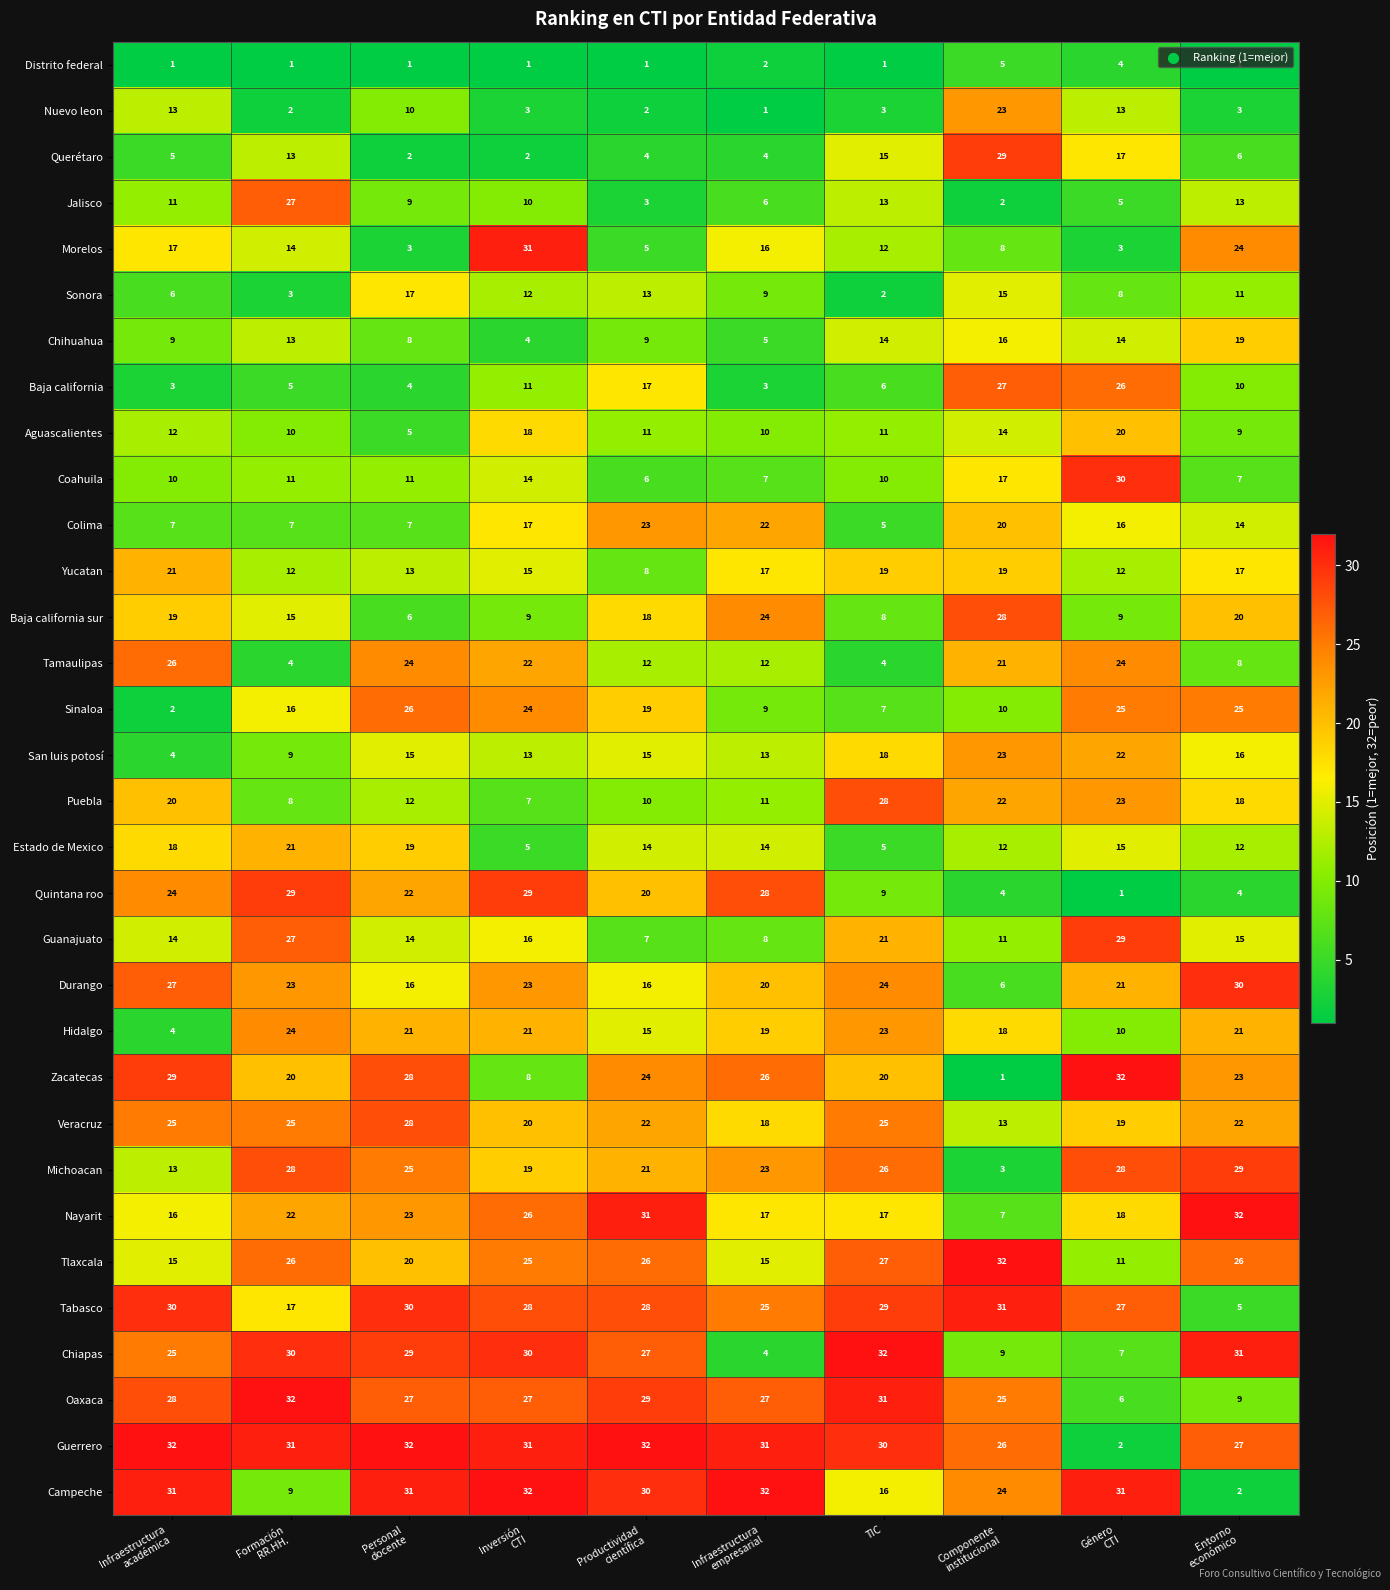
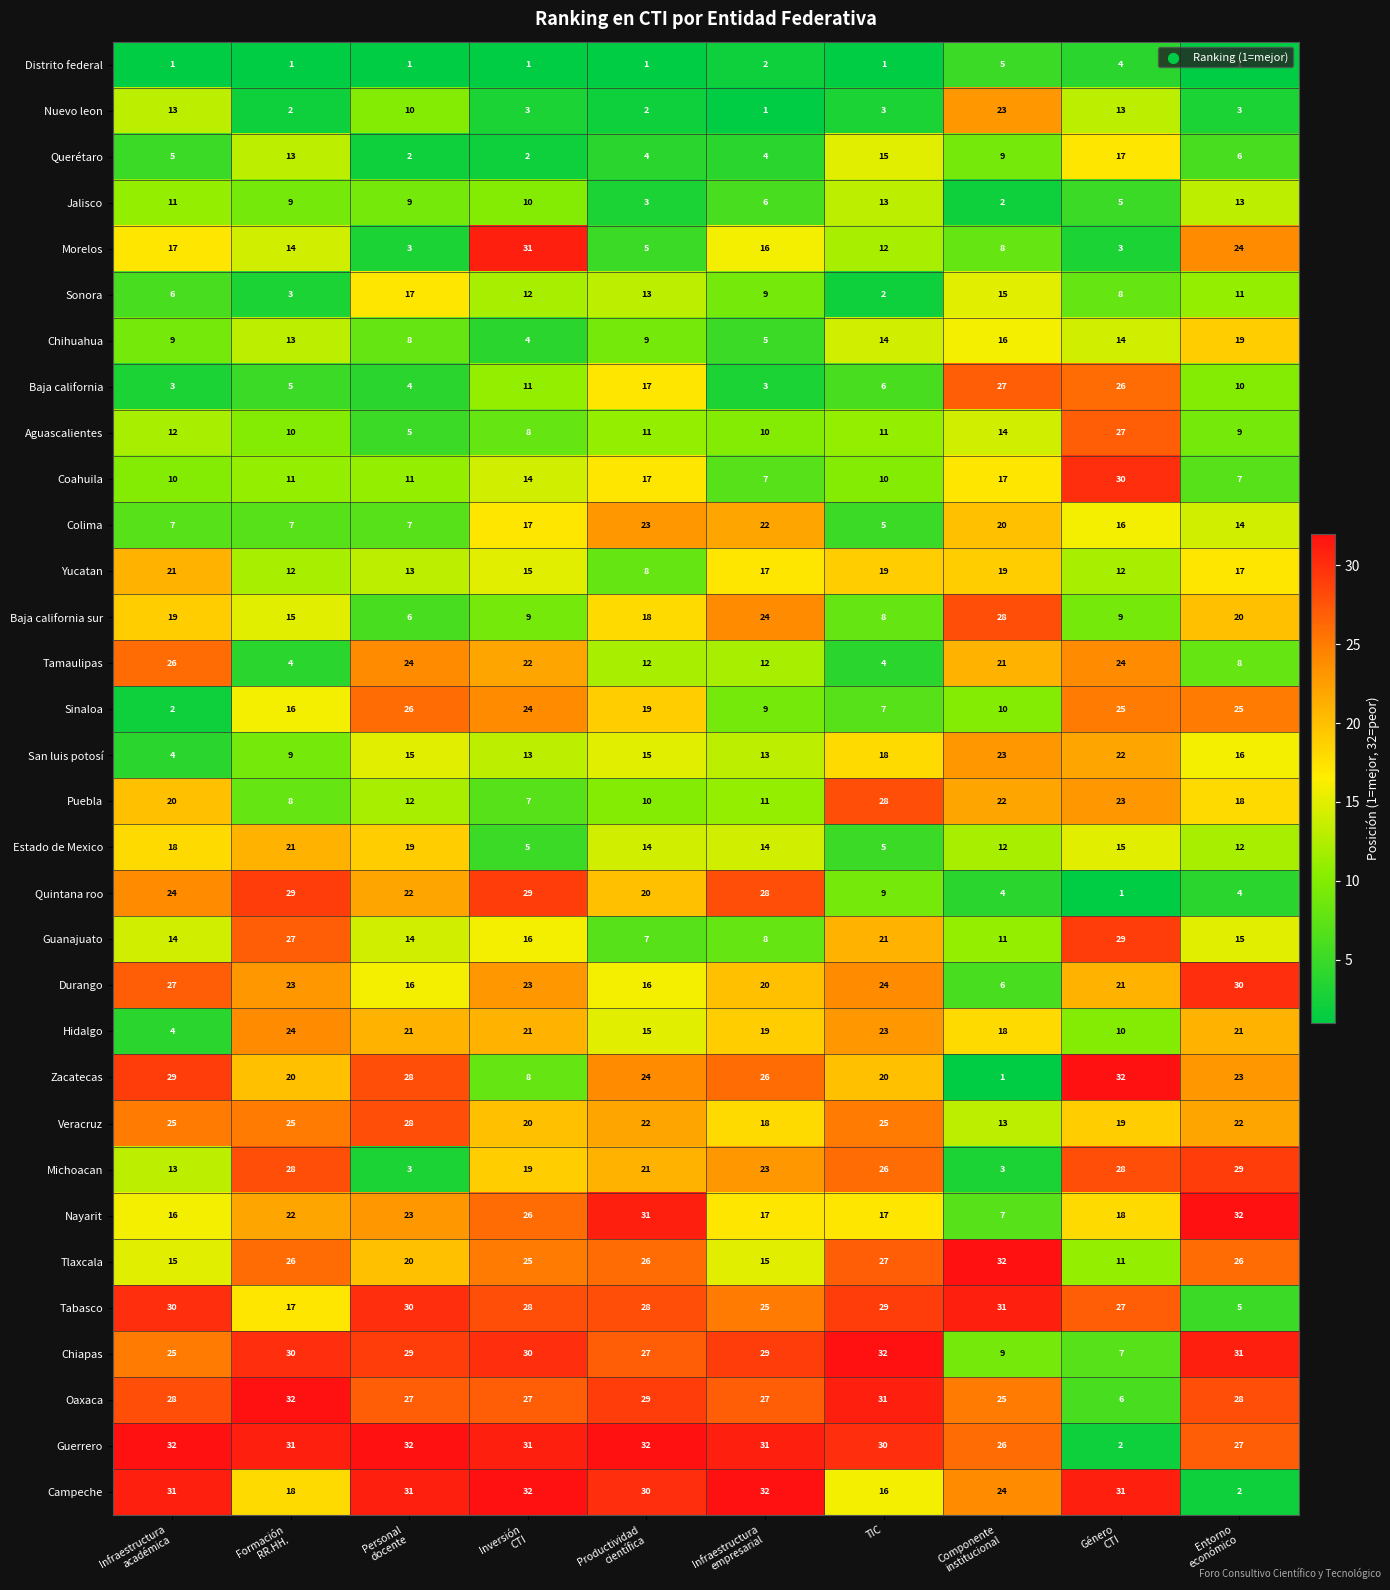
Querétaro, Componente institucional: 29 -> 9
Jalisco, Formación RR.HH.: 27 -> 9
Aguascalientes, Inversión CTI: 18 -> 8
Aguascalientes, Género CTI: 20 -> 27
Coahuila, Productividad científica: 6 -> 17
Michoacan, Personal docente: 25 -> 3
Chiapas, Infraestructura empresarial: 4 -> 29
Oaxaca, Entorno económico: 9 -> 28
Campeche, Formación RR.HH.: 9 -> 18
